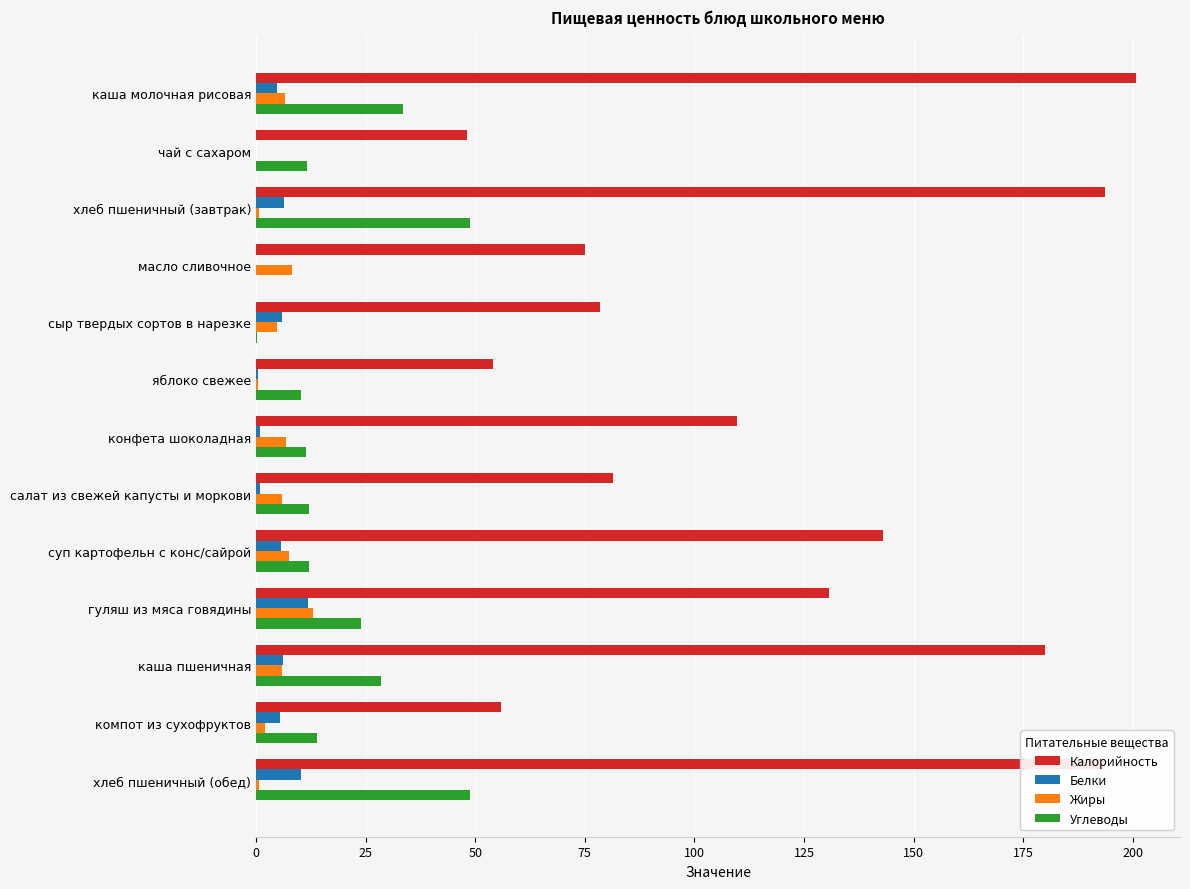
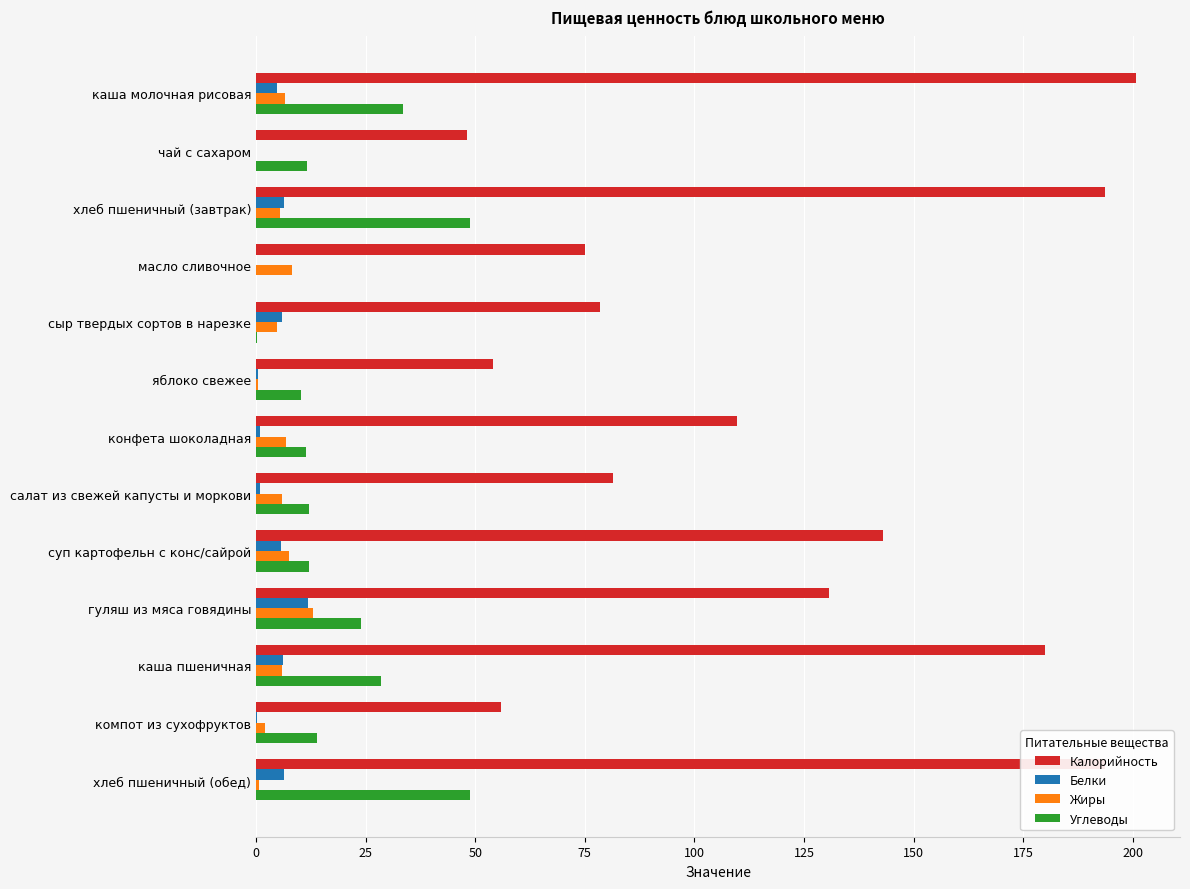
Жиры, хлеб пшеничный (завтрак): 1 -> 6
Белки, компот из сухофруктов: 5 -> 0
Белки, хлеб пшеничный (обед): 10 -> 6
